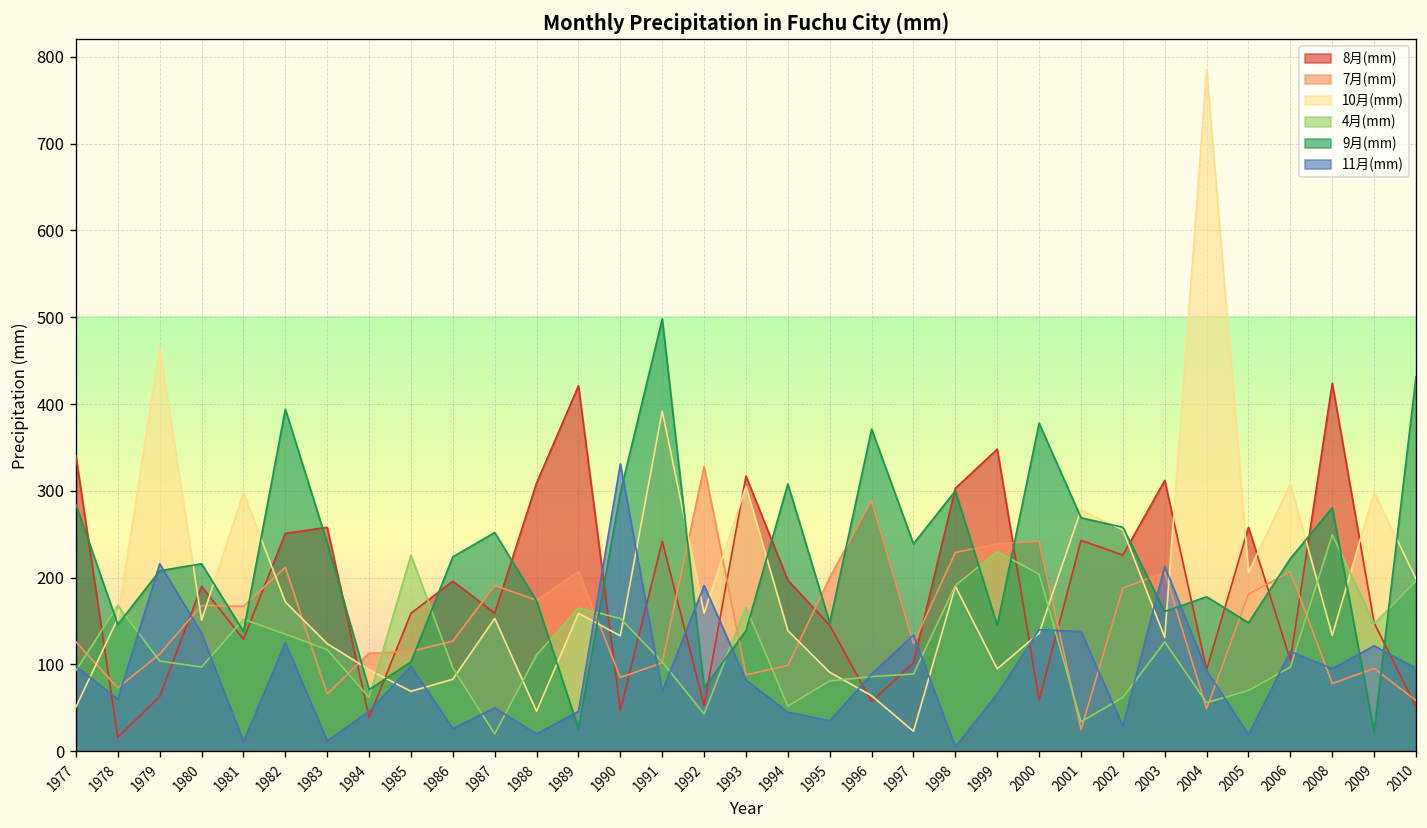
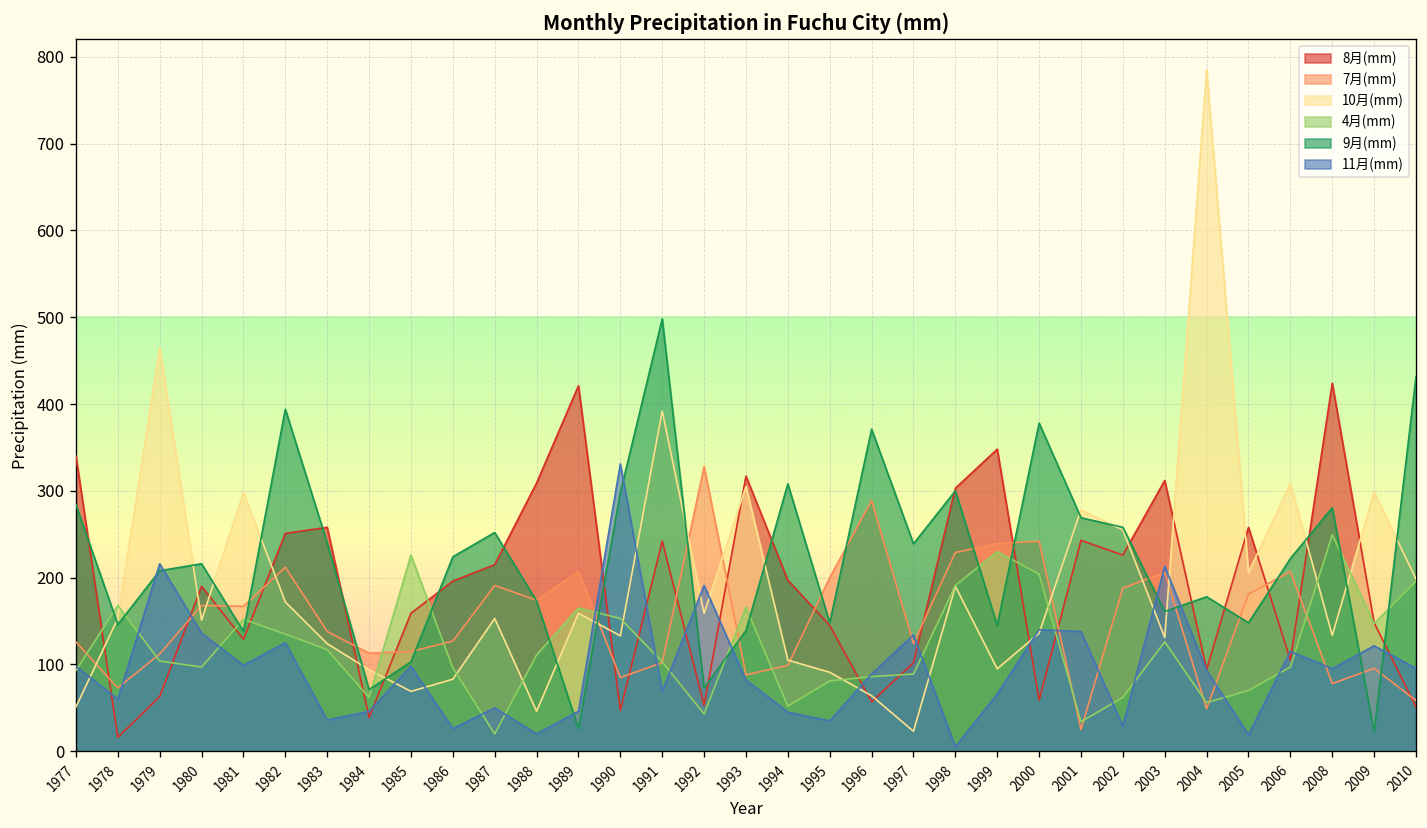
11月(mm), 1981: 10 -> 100
7月(mm), 1983: 70 -> 140
11月(mm), 1983: 10 -> 40
8月(mm), 1987: 160 -> 220
10月(mm), 1994: 140 -> 110
